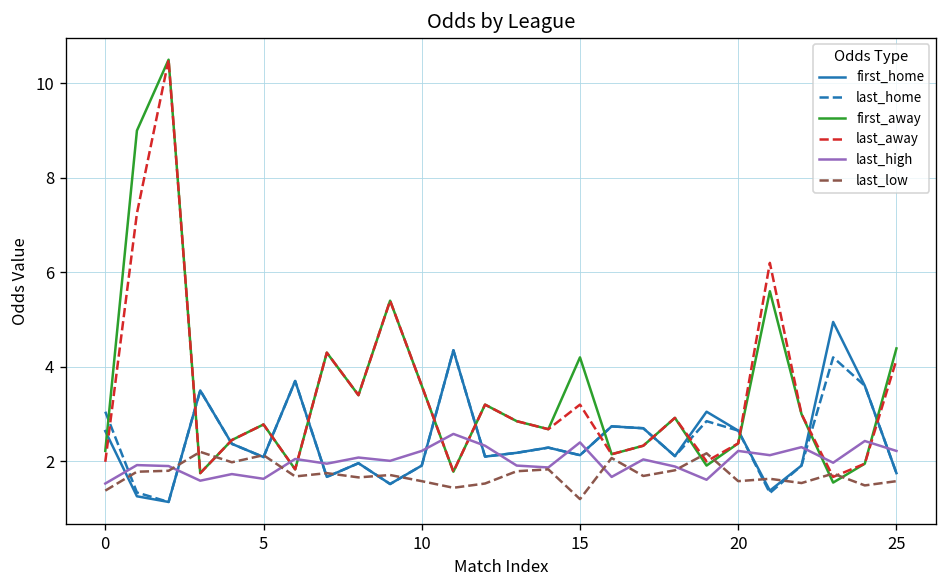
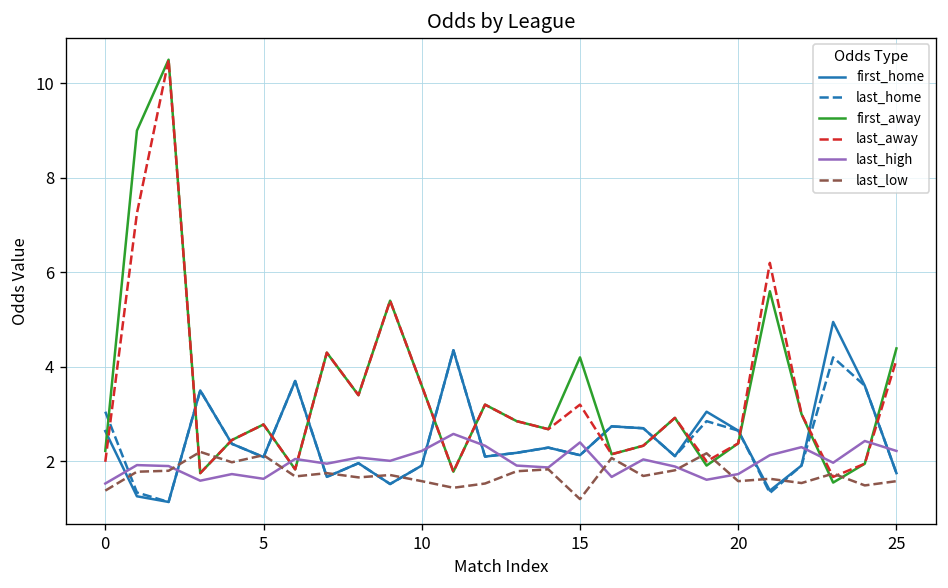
last_high, 20: 2.2 -> 1.7
